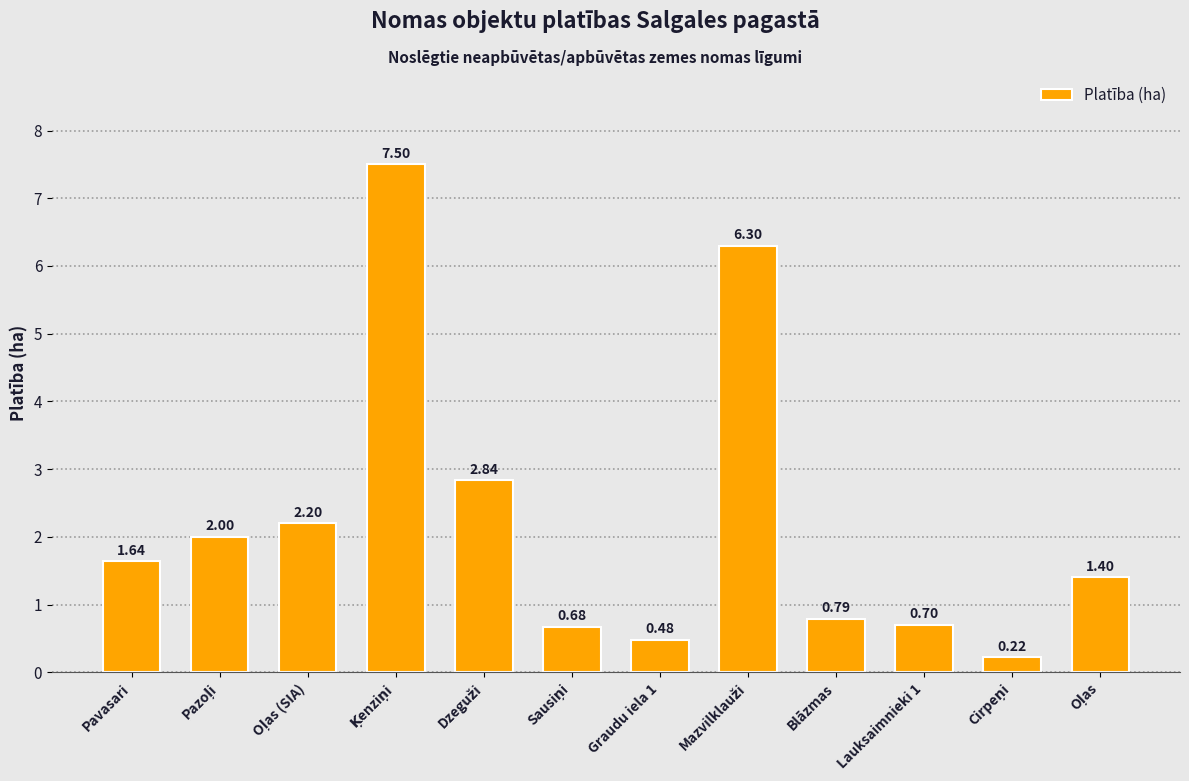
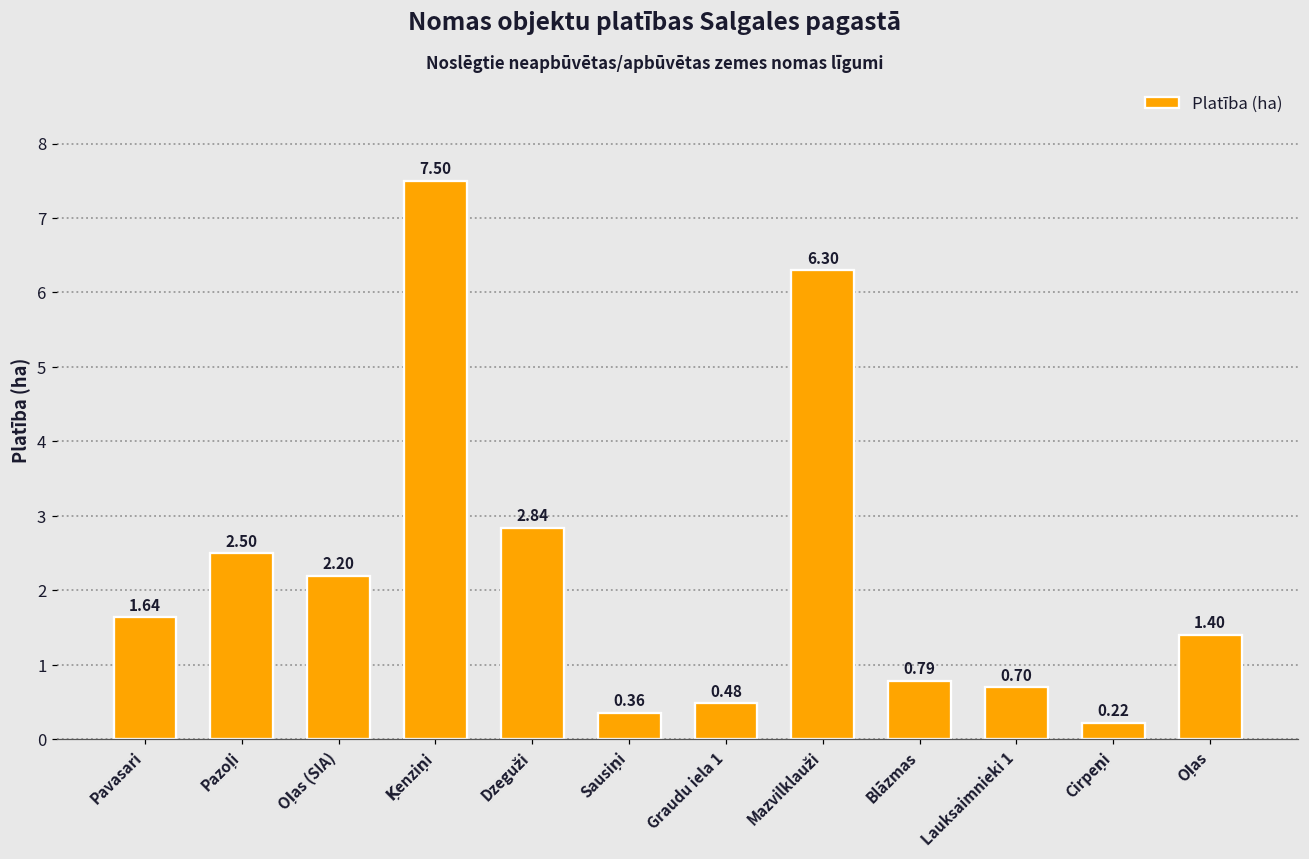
Pazoļi: 2.00 -> 2.50
Sausiņi: 0.68 -> 0.36
